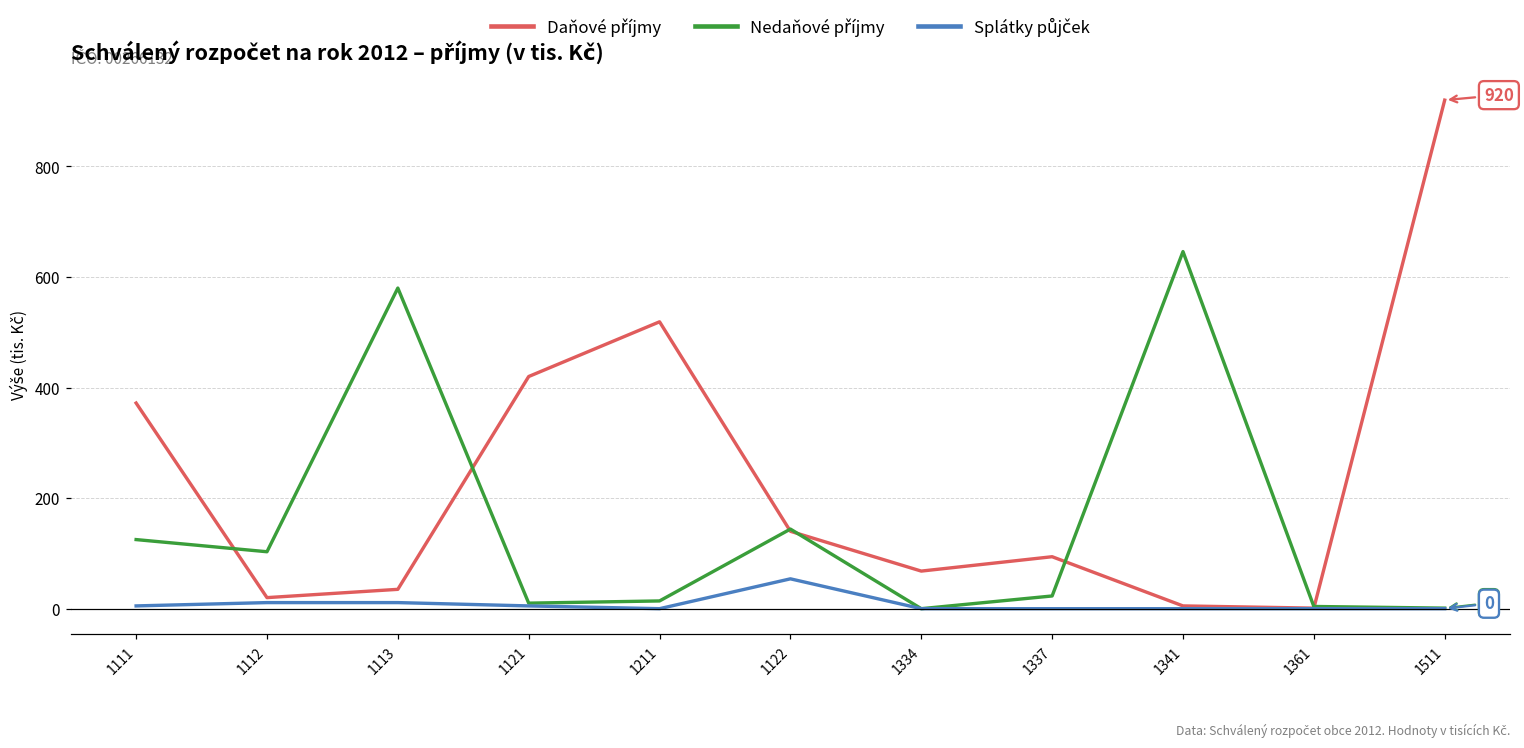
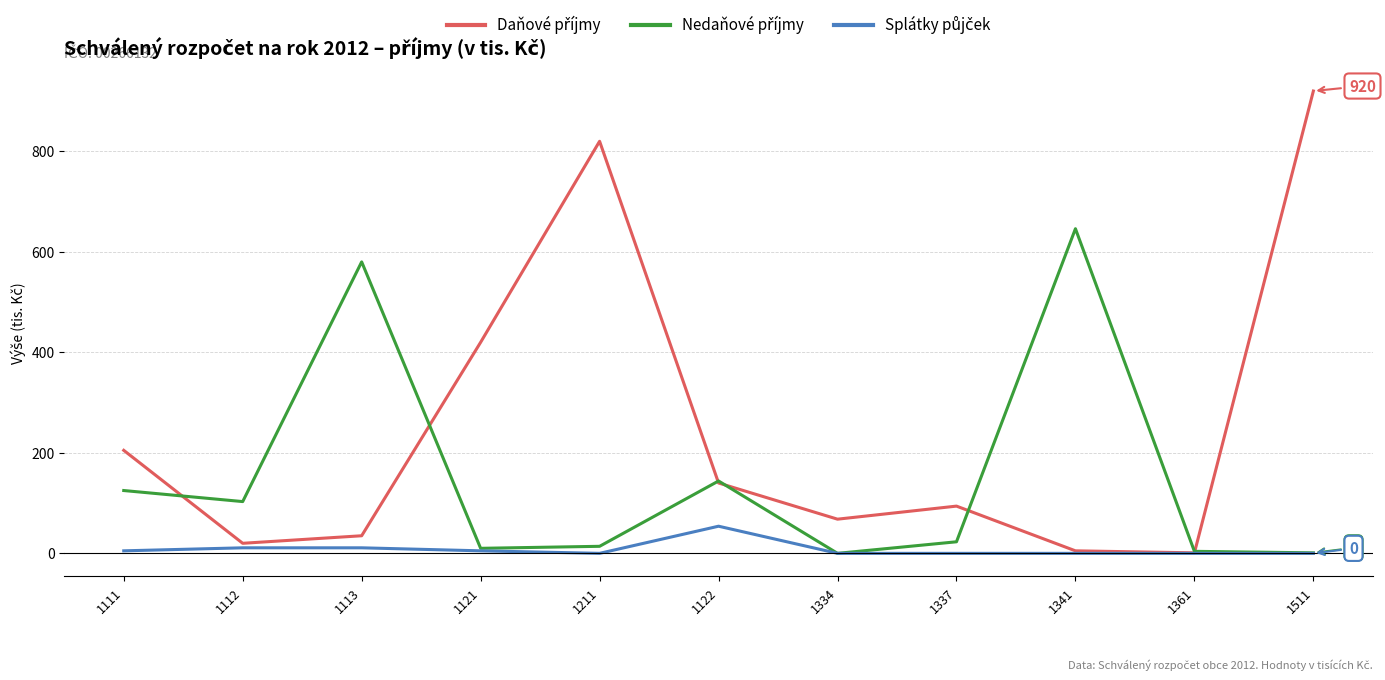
Daňové příjmy, 1111: 370 -> 210
Daňové příjmy, 1211: 520 -> 820
